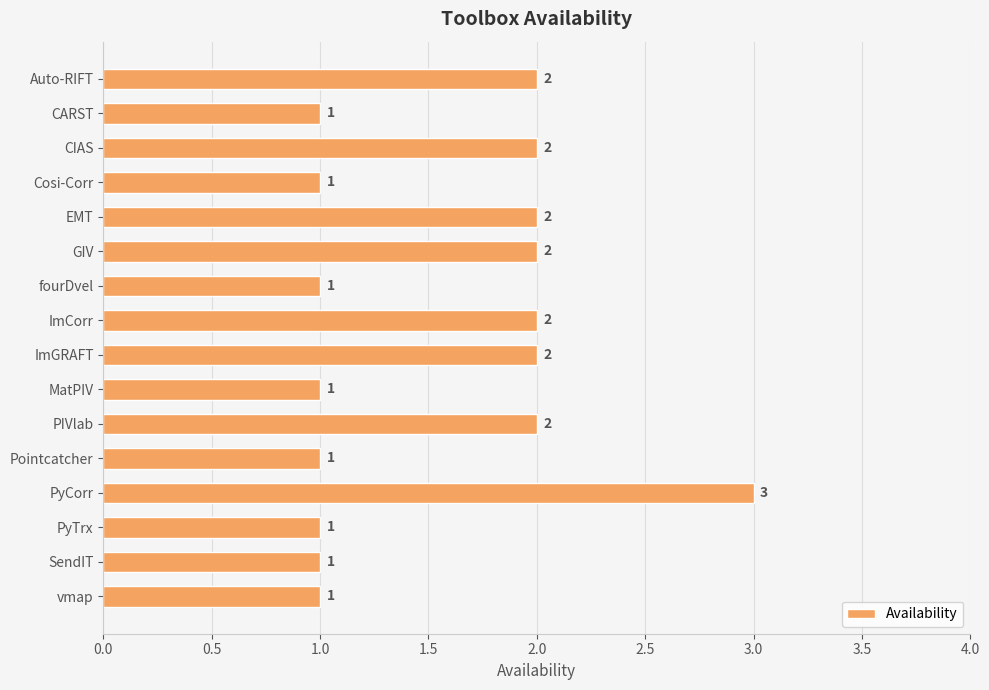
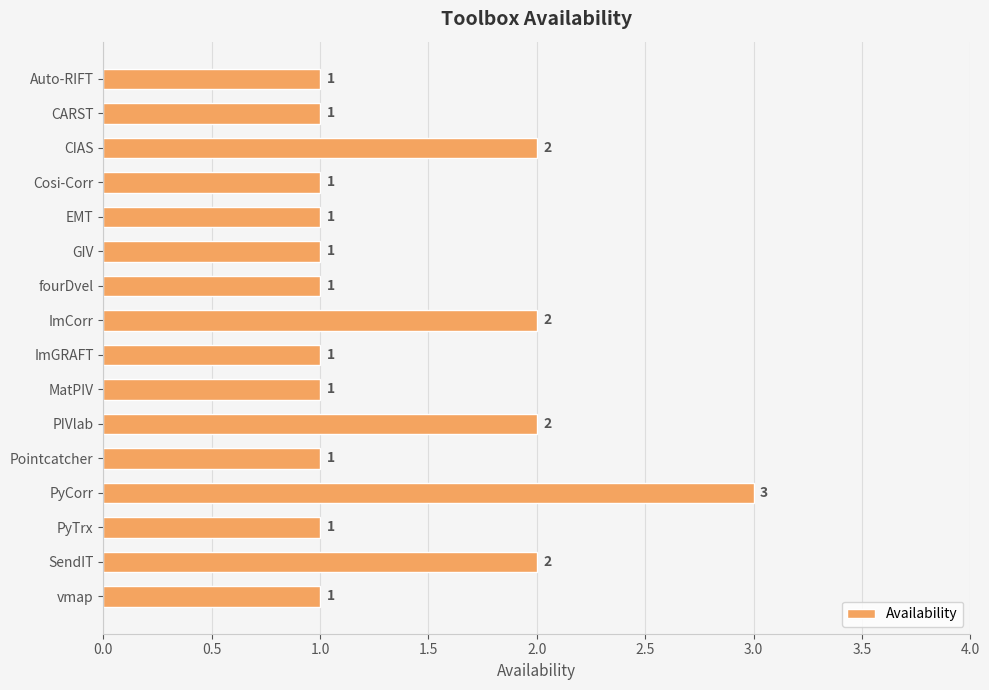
Auto-RIFT: 2 -> 1
EMT: 2 -> 1
GIV: 2 -> 1
ImGRAFT: 2 -> 1
SendIT: 1 -> 2
